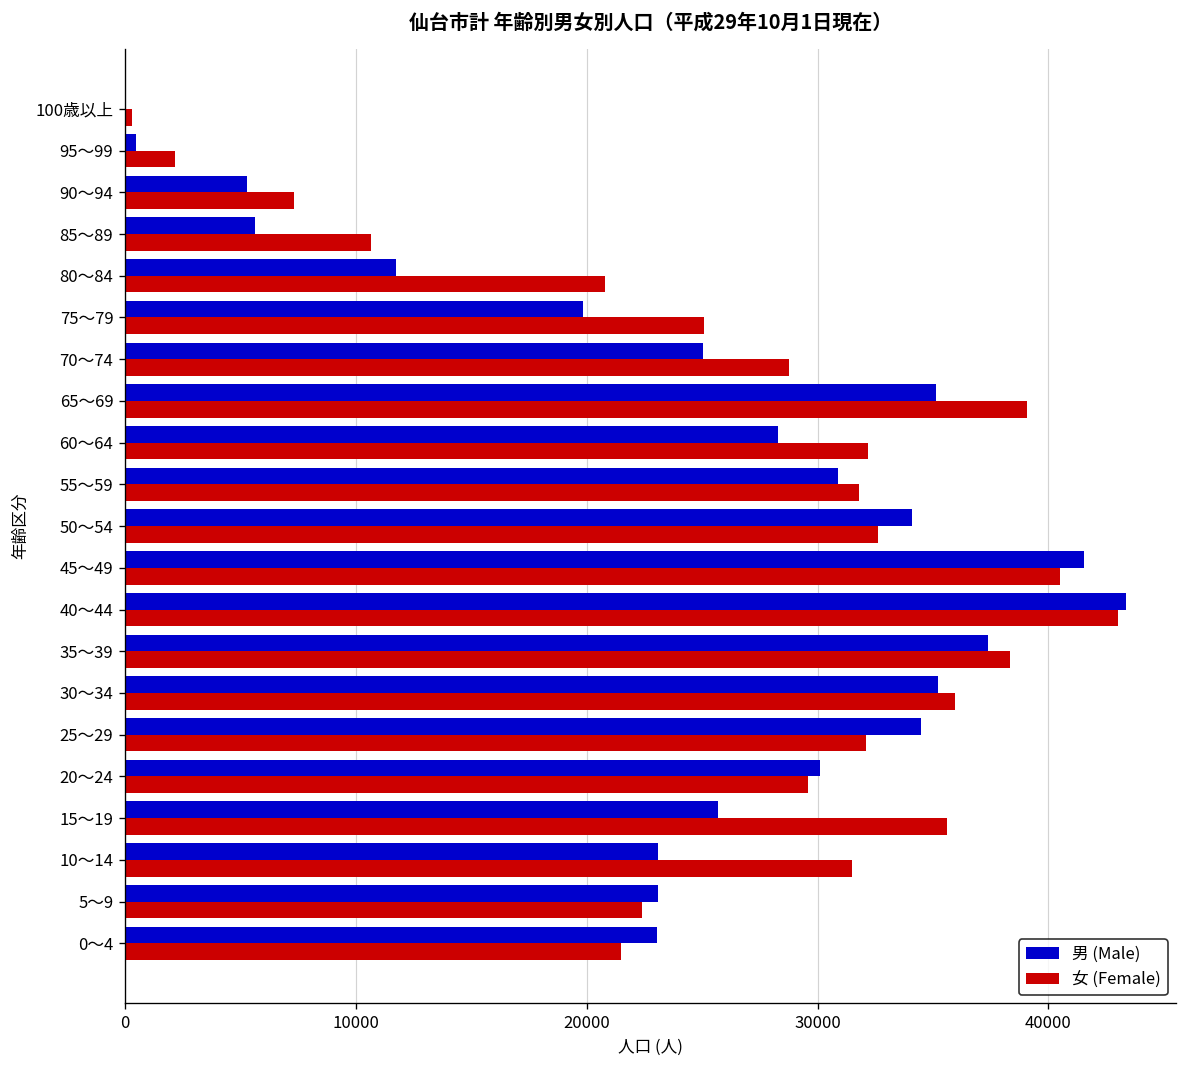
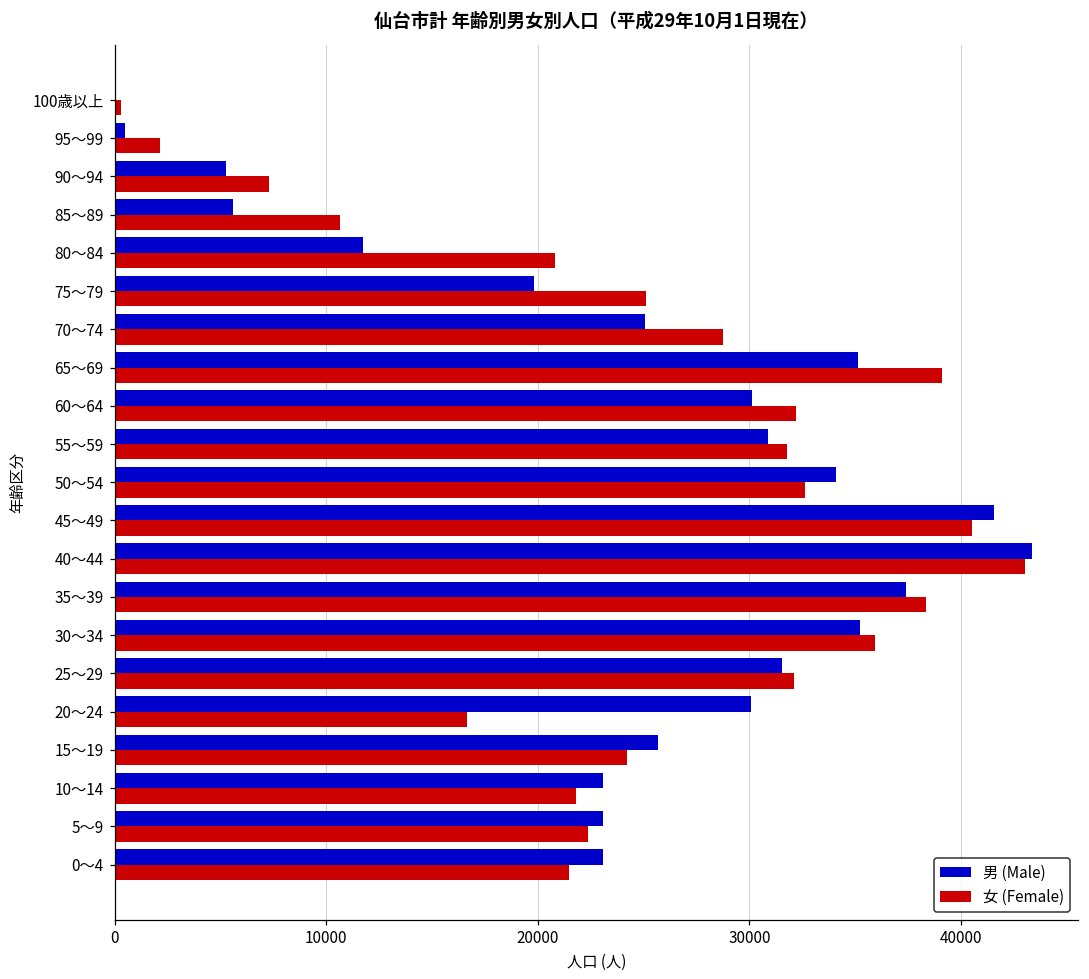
男 (Male), 60～64: 28300 -> 30100
男 (Male), 25～29: 34500 -> 31500
女 (Female), 20～24: 29600 -> 16700
女 (Female), 15～19: 35600 -> 24200
女 (Female), 10～14: 31500 -> 21800
